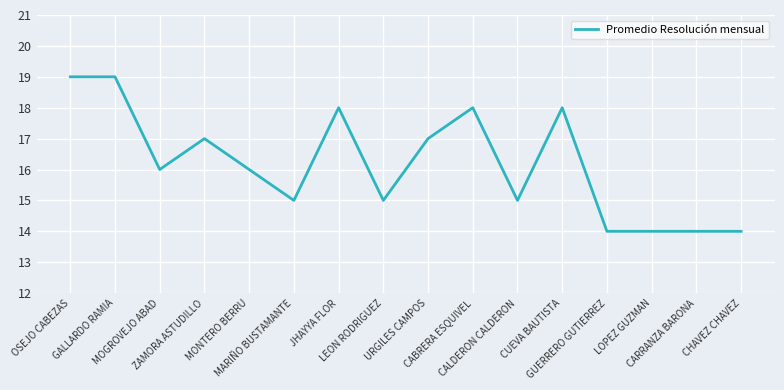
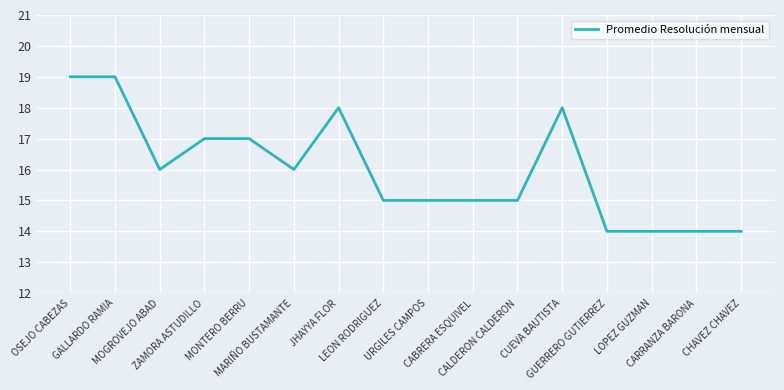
MONTERO BERRU: 16 -> 17
MARIÑO BUSTAMANTE: 15 -> 16
URGILES CAMPOS: 17 -> 15
CABRERA ESQUIVEL: 18 -> 15
